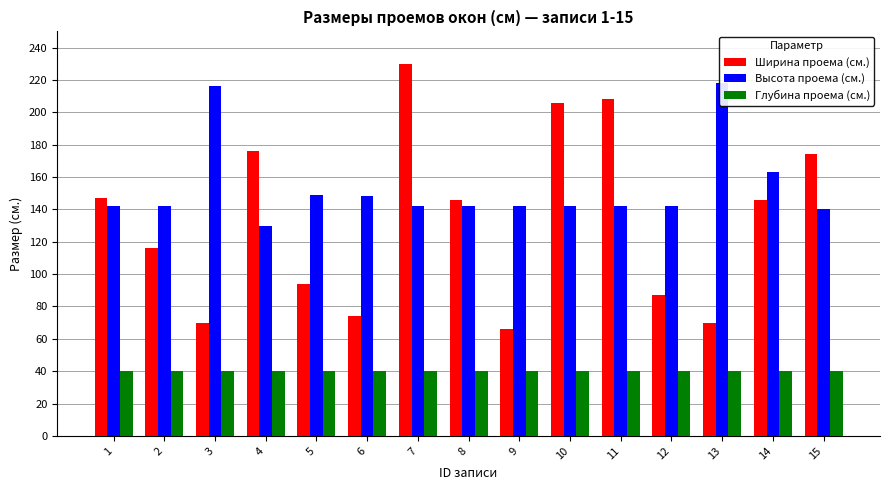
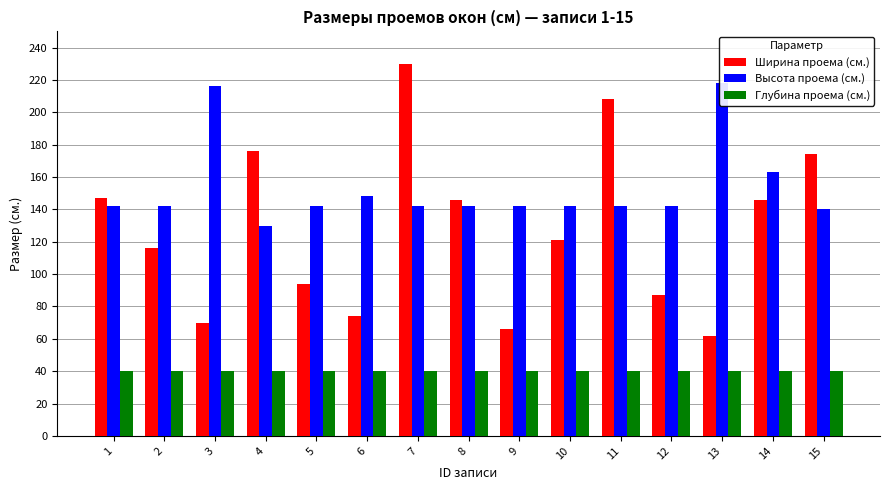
Высота проема (cм.), 5: 149 -> 142
Ширина проема (cм.), 10: 206 -> 121
Ширина проема (cм.), 13: 70 -> 62
